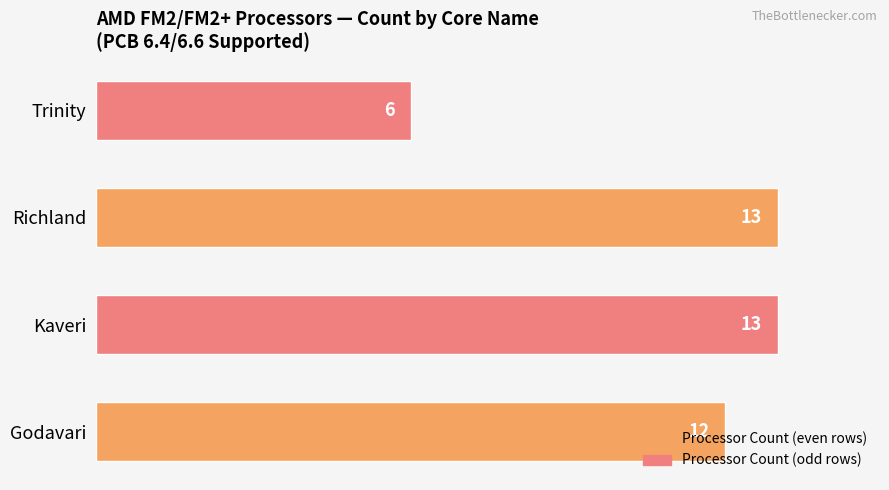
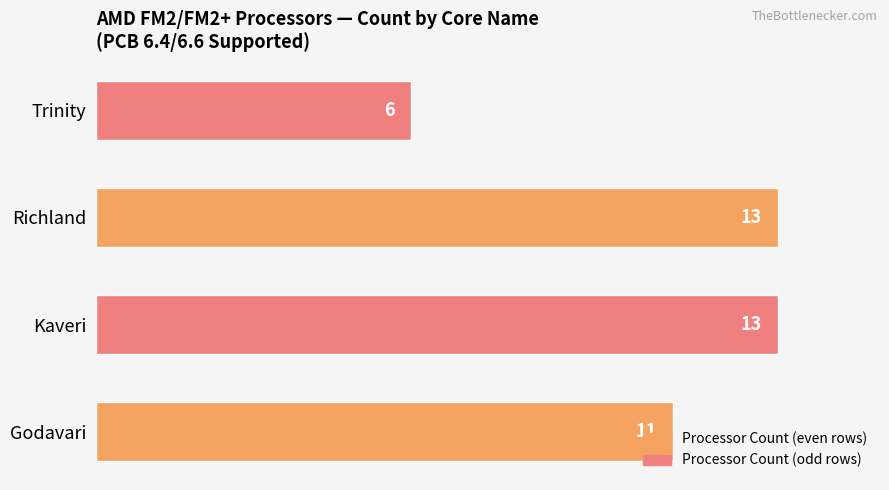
Godavari: 12 -> 11
